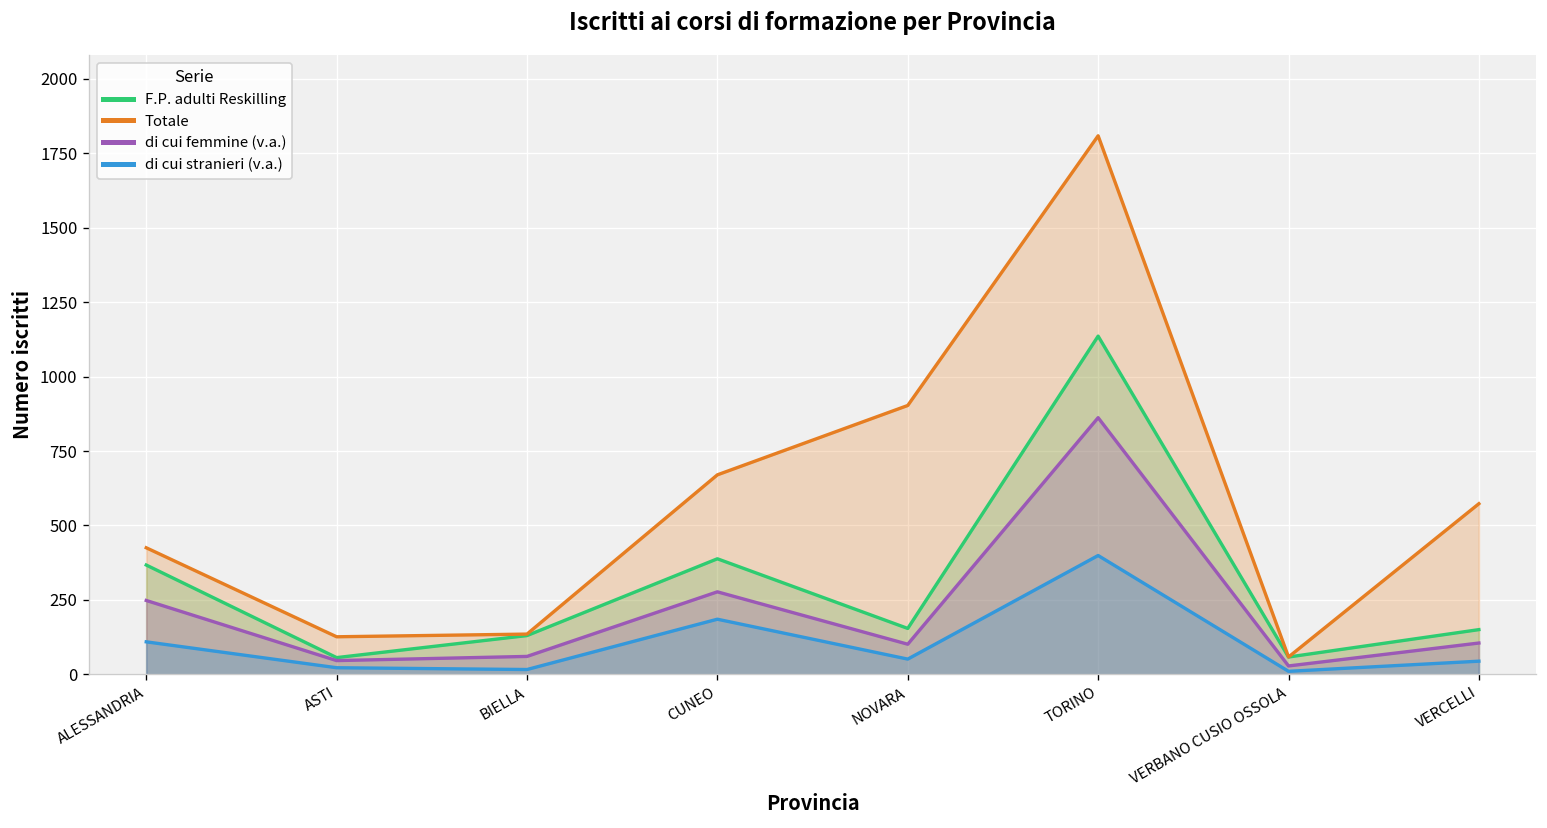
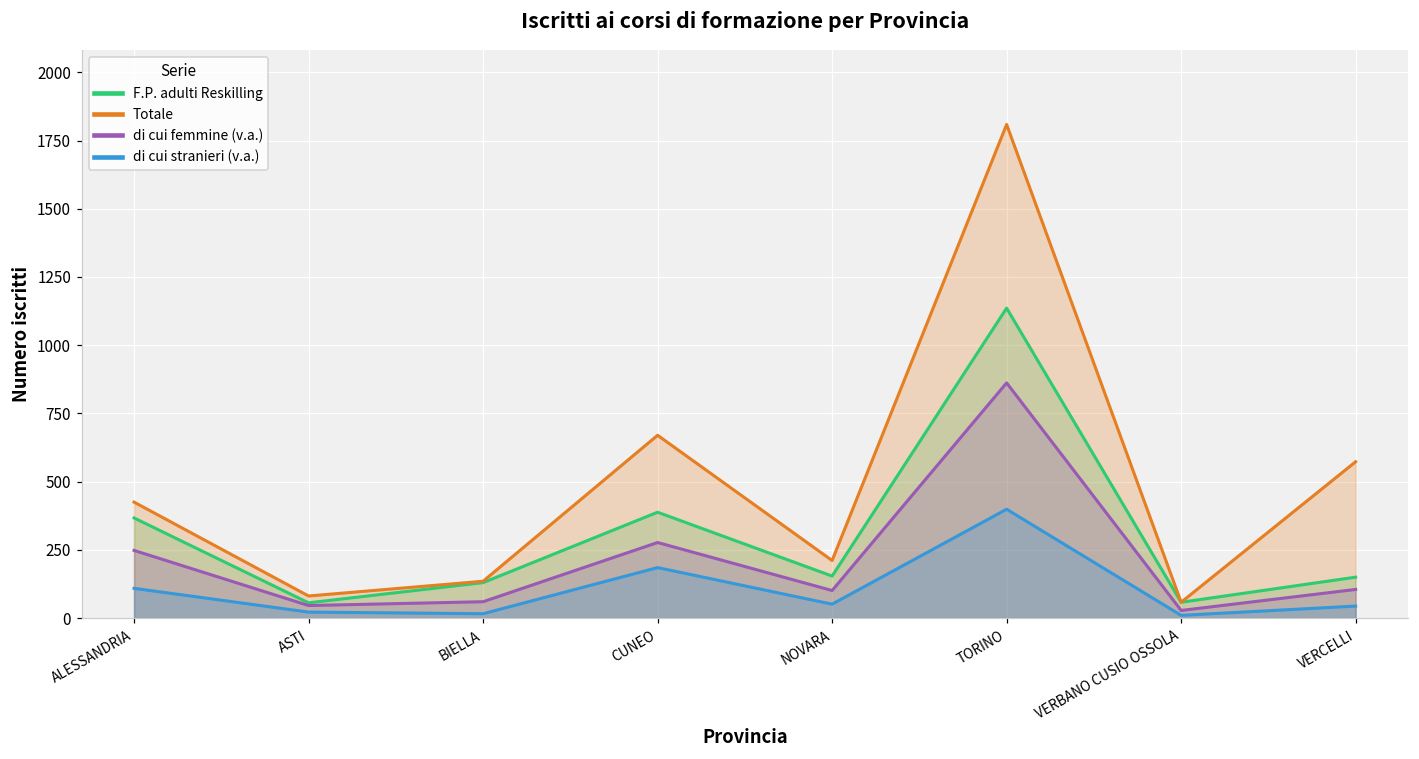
Totale, ASTI: 130 -> 80
Totale, NOVARA: 900 -> 210
